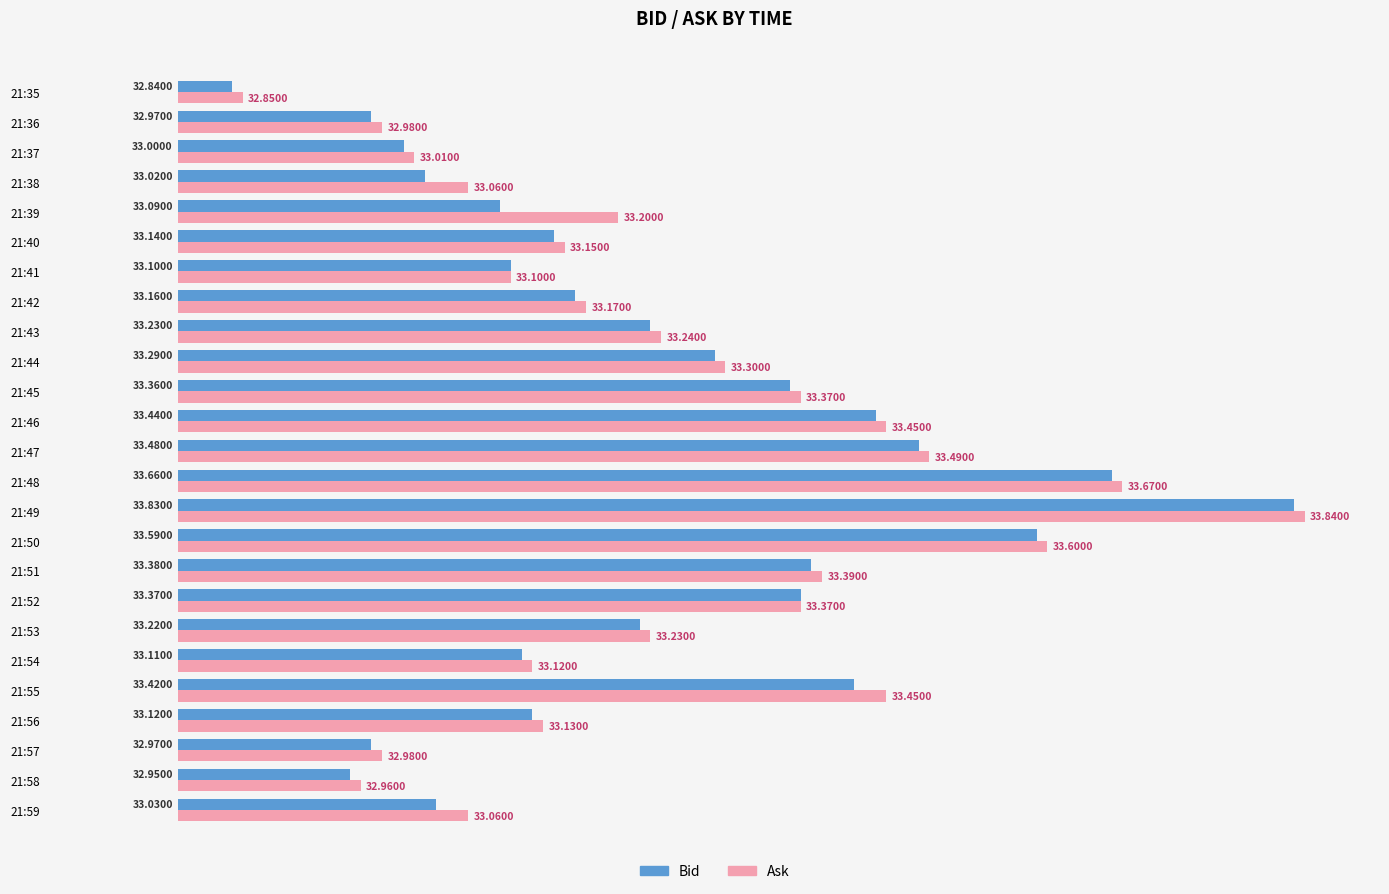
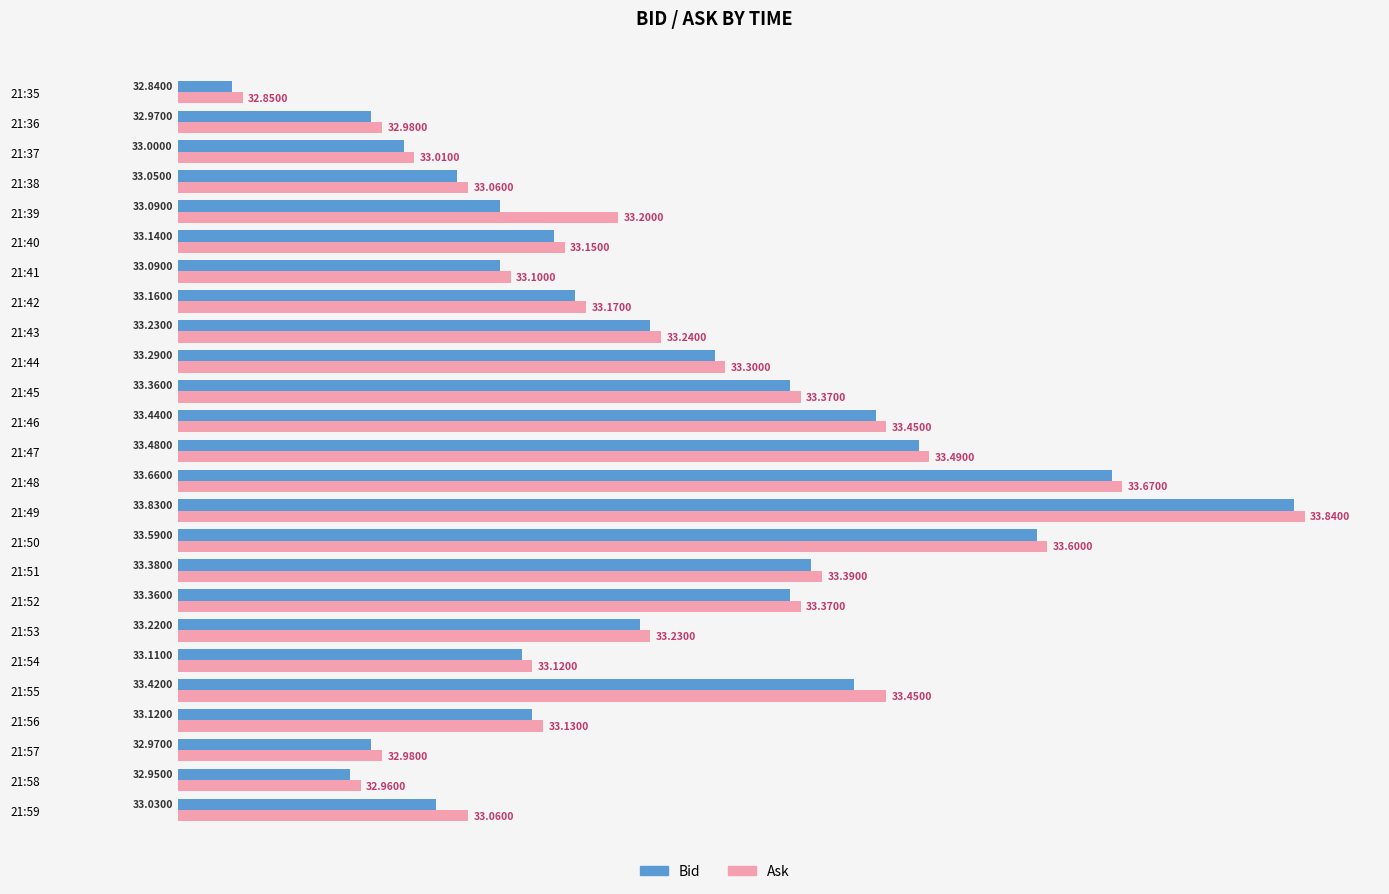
Bid, 21:38: 33.0200 -> 33.0500
Bid, 21:41: 33.1000 -> 33.0900
Bid, 21:52: 33.3700 -> 33.3600
